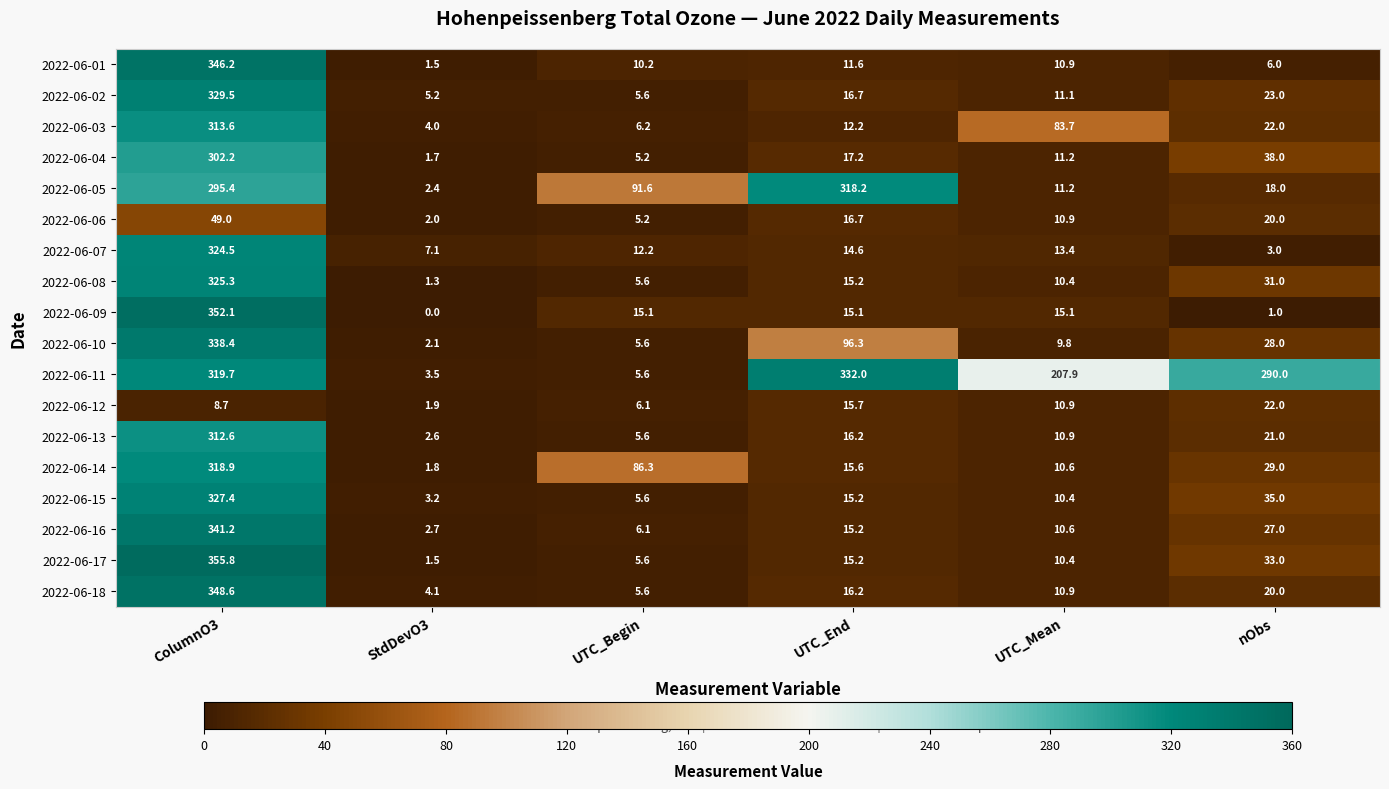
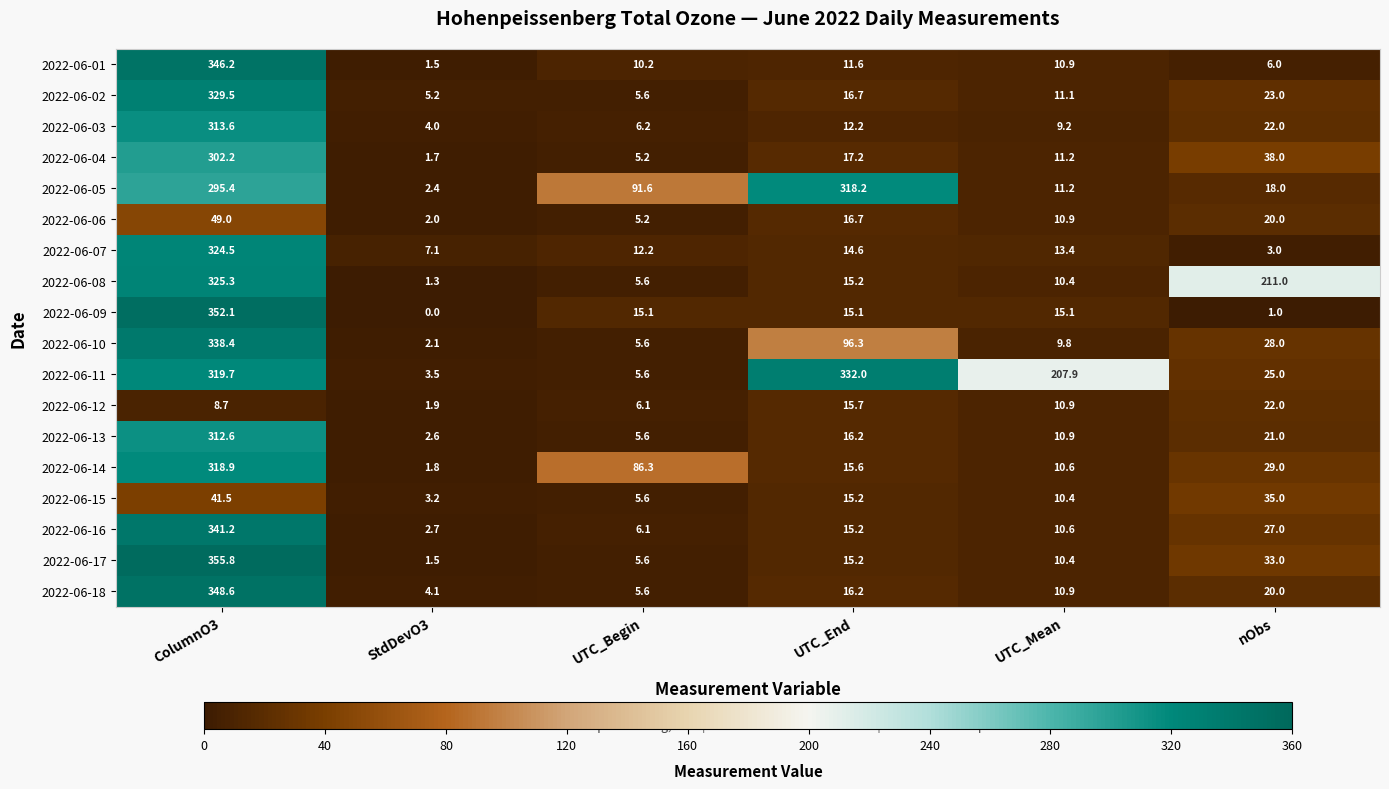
2022-06-03, UTC_Mean: 83.7 -> 9.2
2022-06-08, nObs: 31.0 -> 211.0
2022-06-11, nObs: 290.0 -> 25.0
2022-06-15, ColumnO3: 327.4 -> 41.5
